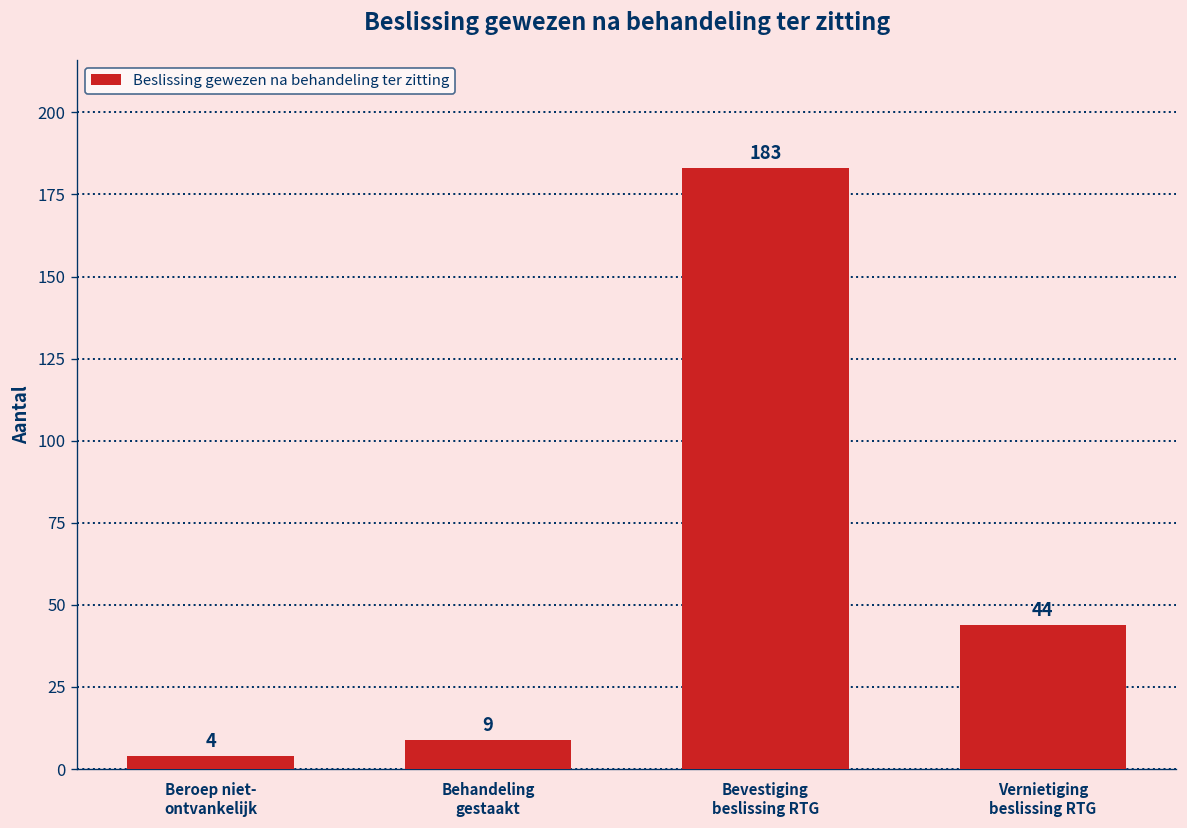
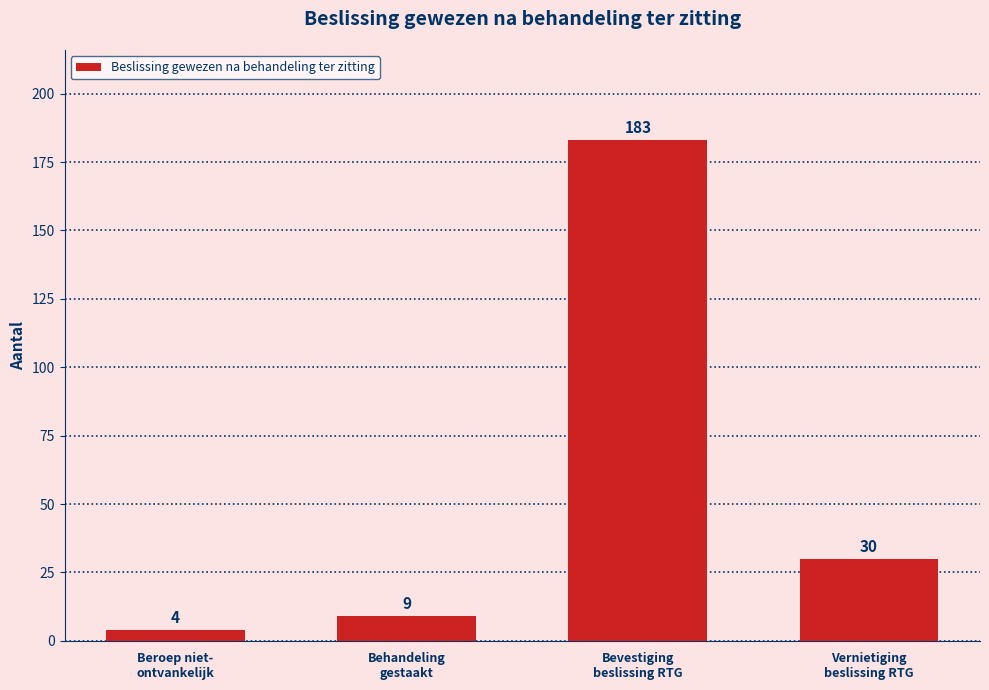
Vernietiging beslissing RTG: 44 -> 30
